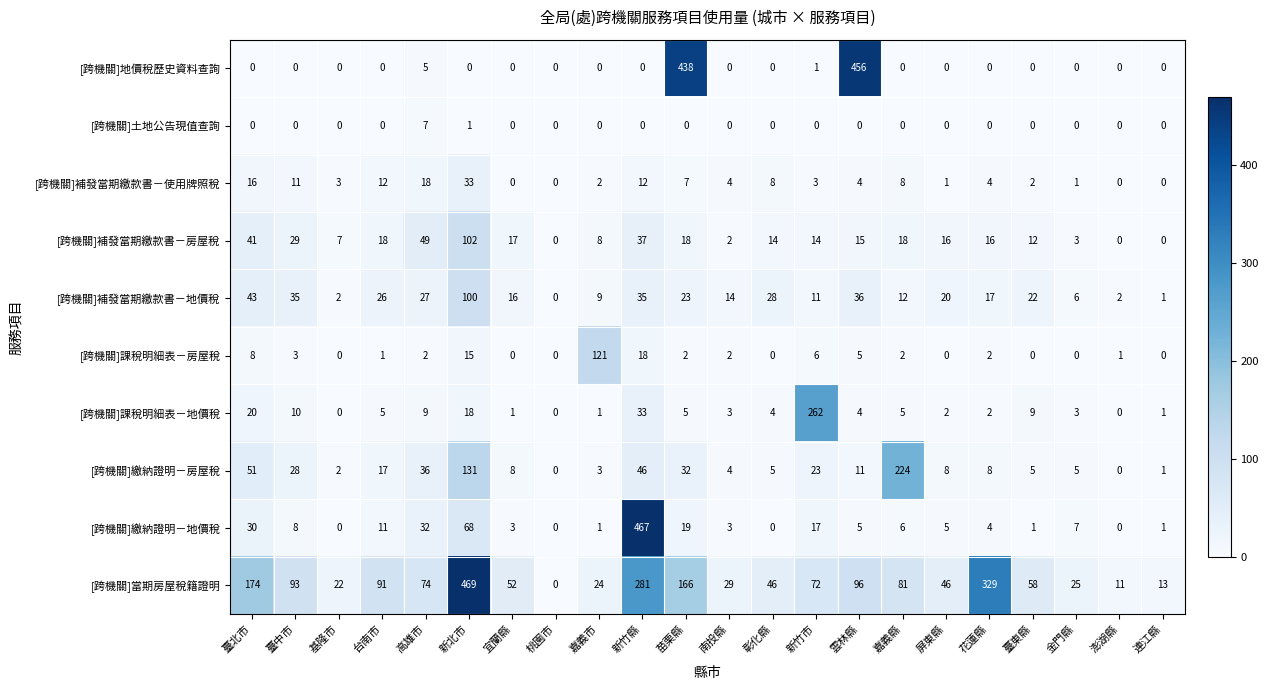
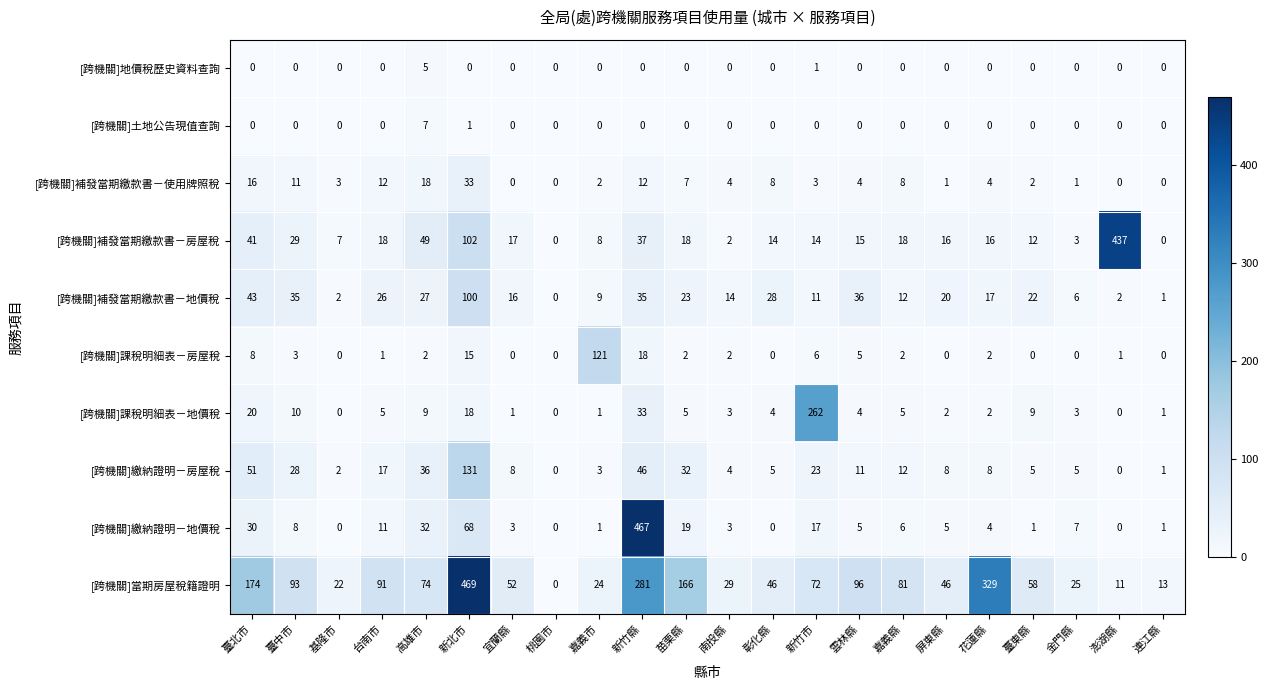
[跨機關]地價稅歷史資料查詢, 苗栗縣: 438 -> 0
[跨機關]地價稅歷史資料查詢, 雲林縣: 456 -> 0
[跨機關]補發當期繳款書－房屋稅, 澎湖縣: 0 -> 437
[跨機關]繳納證明－房屋稅, 嘉義縣: 224 -> 12
